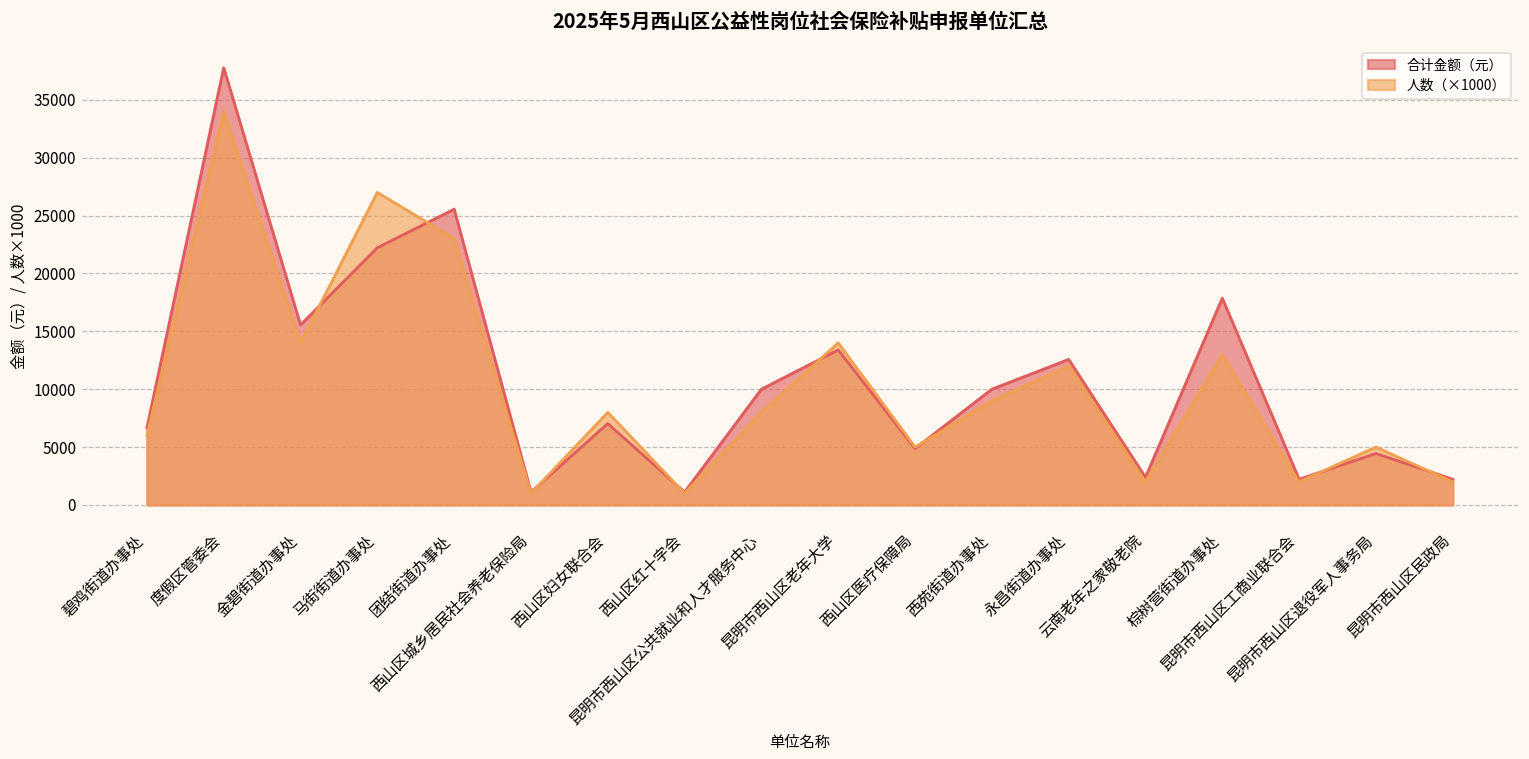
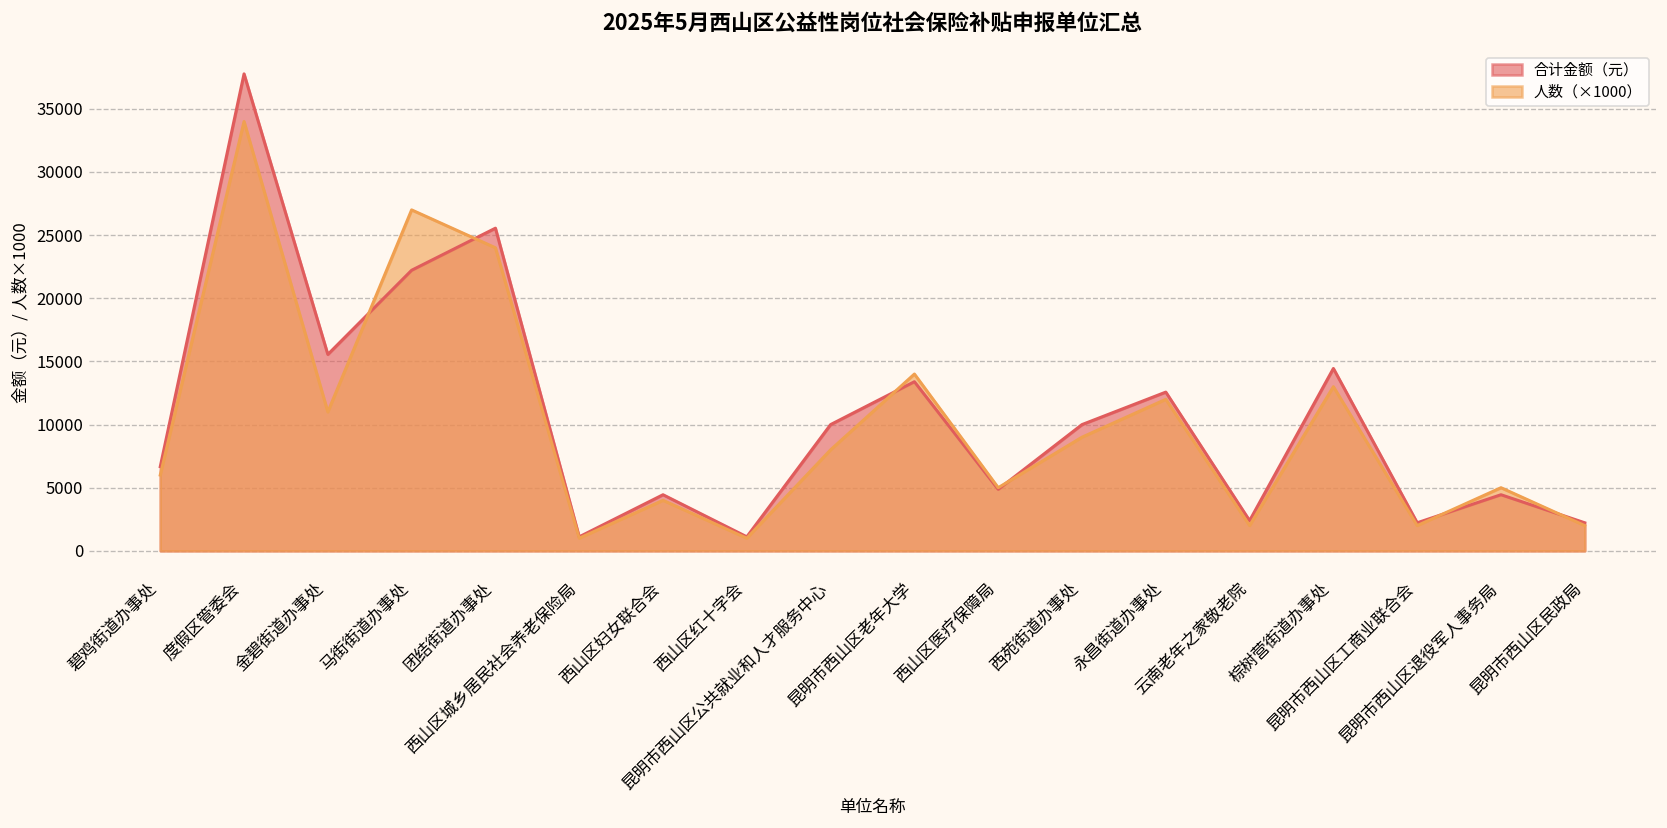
人数（×1000）, 金碧街道办事处: 14000 -> 11000
人数（×1000）, 团结街道办事处: 23000 -> 24000
合计金额（元）, 西山区妇女联合会: 7000 -> 4400
人数（×1000）, 西山区妇女联合会: 8000 -> 4000
合计金额（元）, 棕树营街道办事处: 17900 -> 14400
